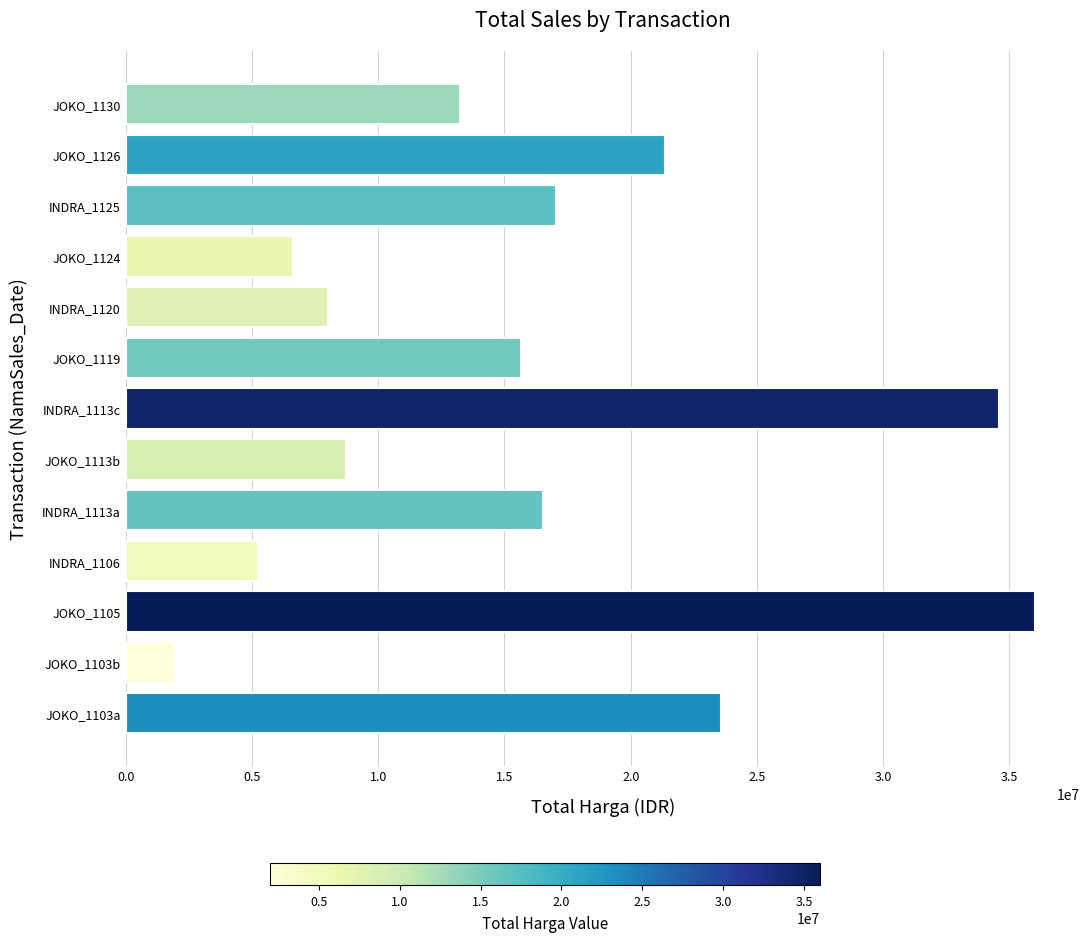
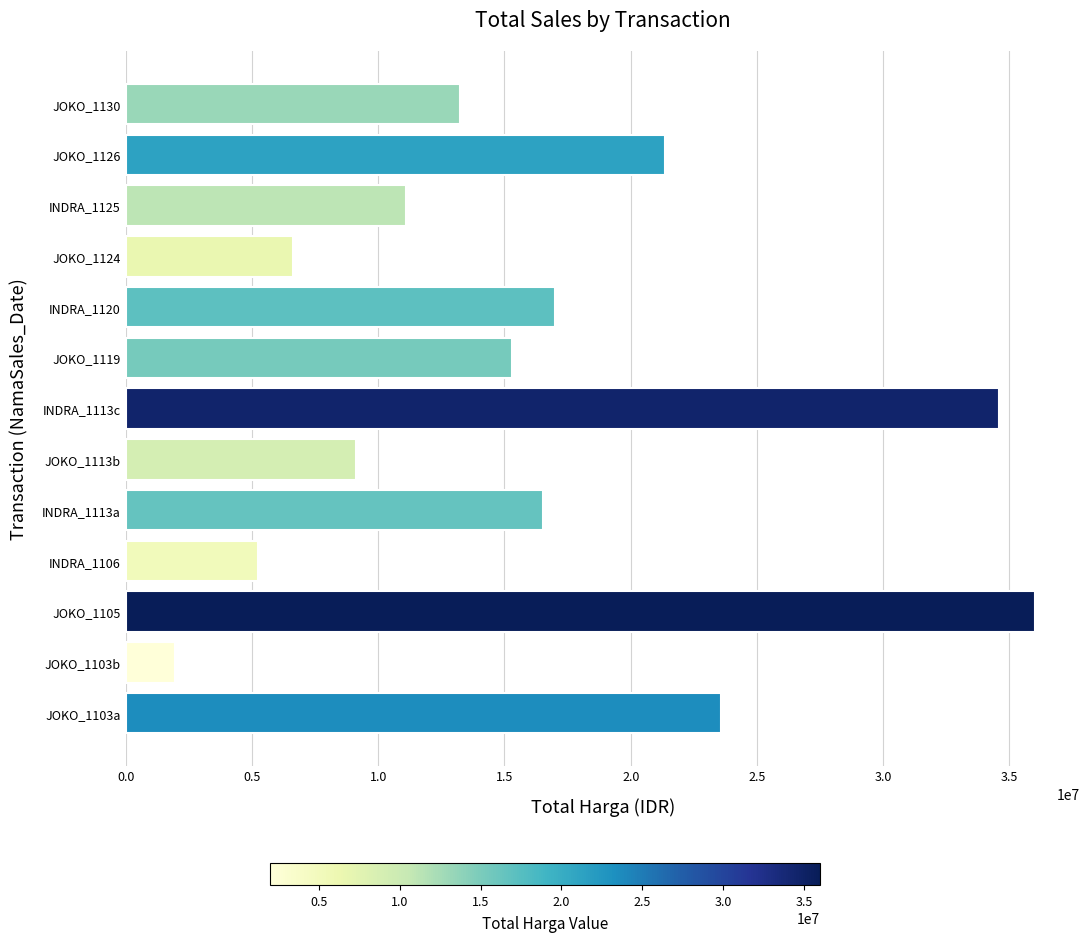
INDRA_1125: 17000000 -> 11100000
INDRA_1120: 8000000 -> 17000000
JOKO_1119: 15600000 -> 15300000
JOKO_1113b: 8700000 -> 9100000
